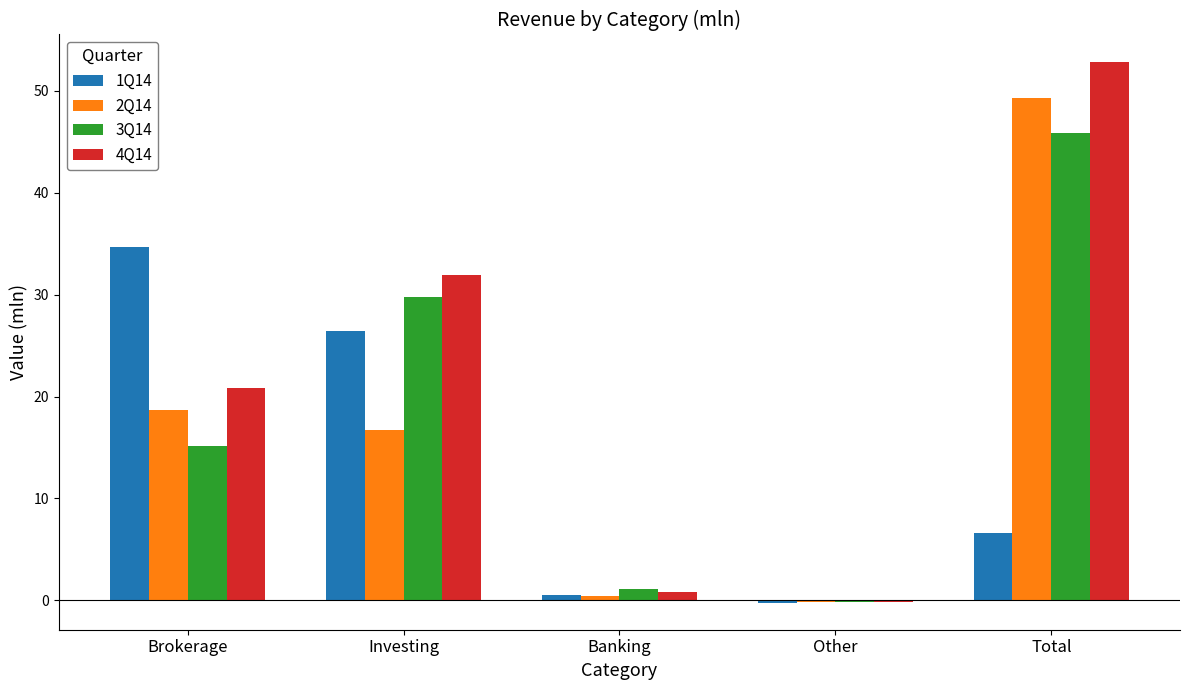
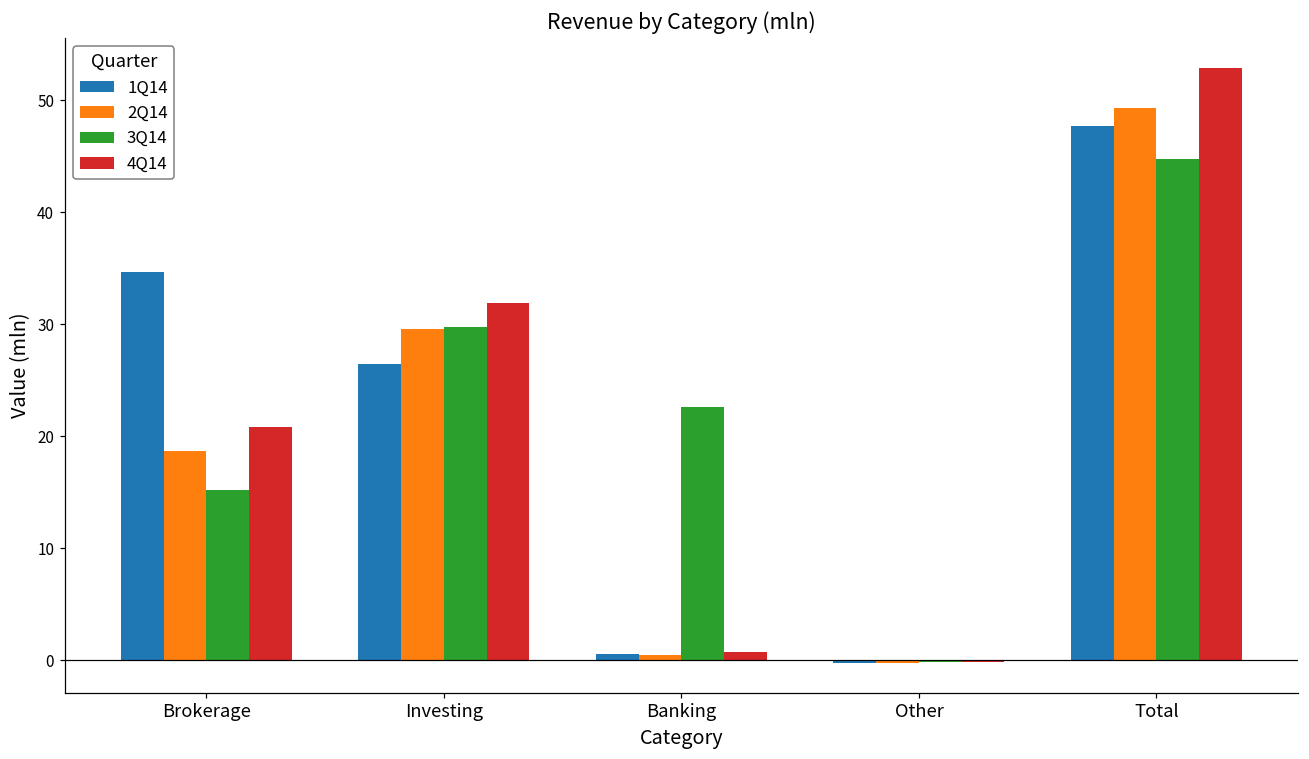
2Q14, Investing: 16.8 -> 29.5
3Q14, Banking: 1.1 -> 22.6
1Q14, Total: 6.6 -> 47.7
3Q14, Total: 45.8 -> 44.7
